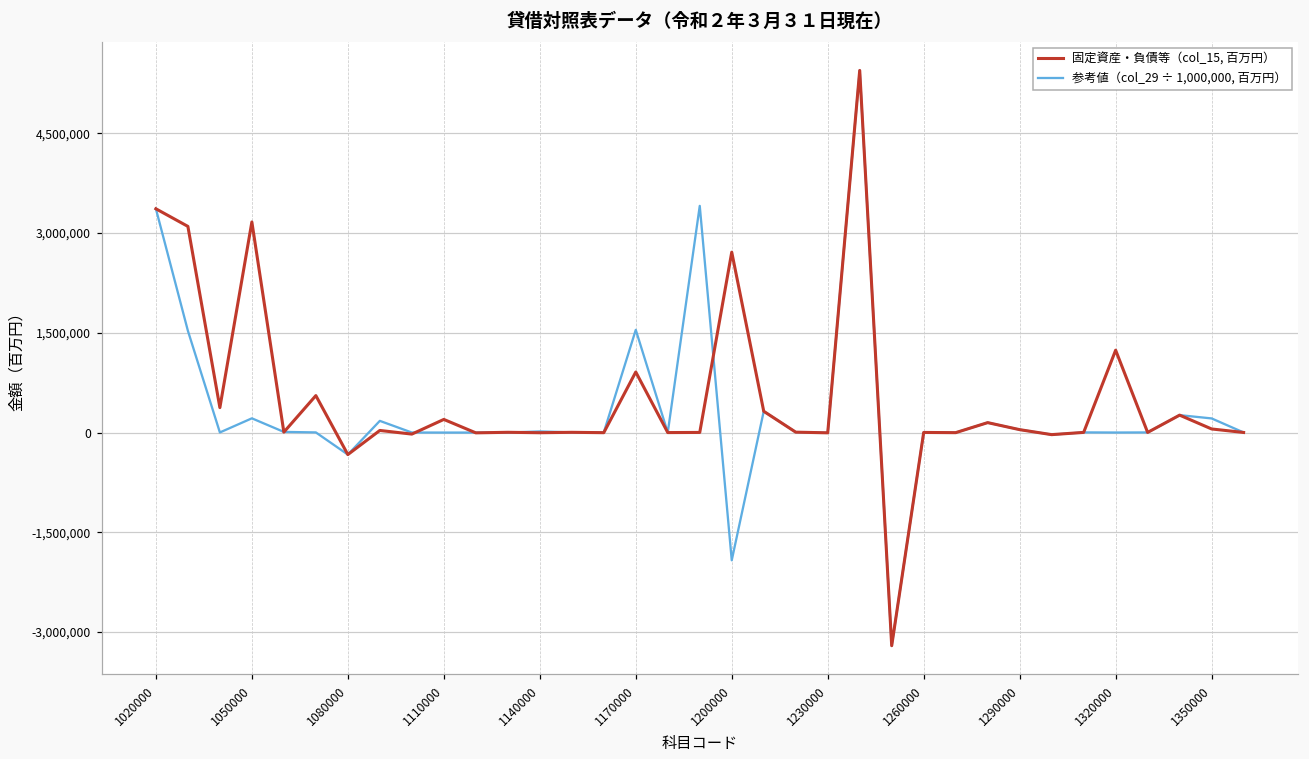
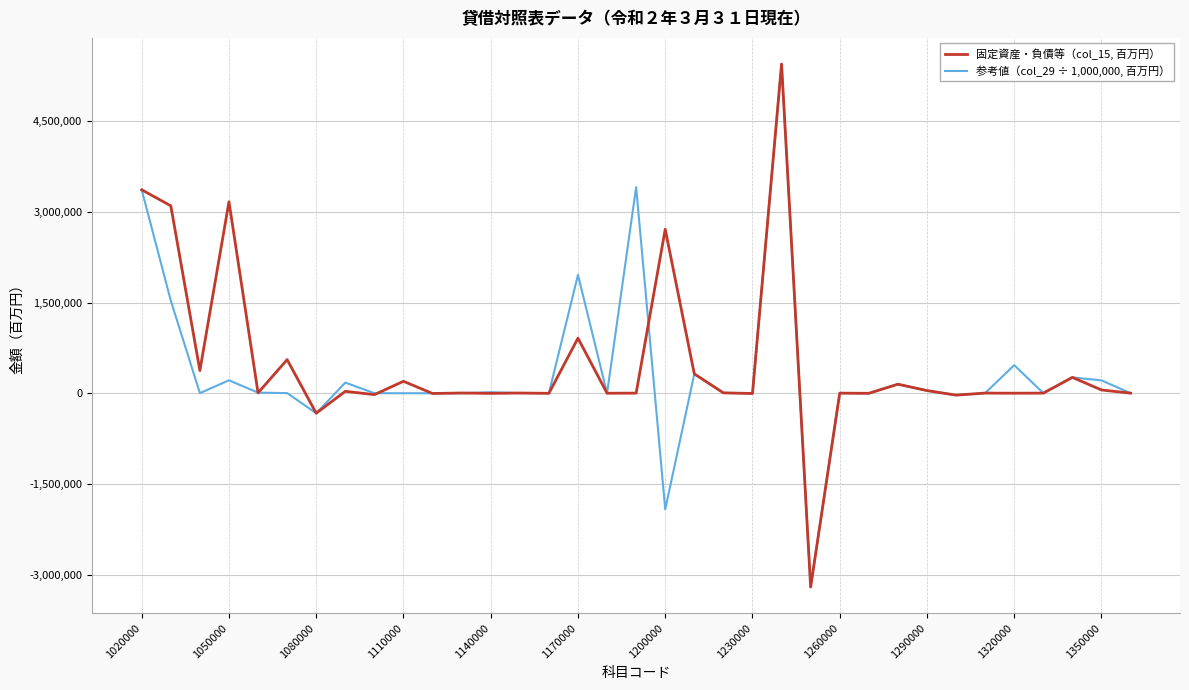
参考値（col_29 ÷ 1,000,000, 百万円）, 1170000: 1,500,000 -> 2,000,000
固定資産・負債等（col_15, 百万円）, 1320000: 1,200,000 -> 0
参考値（col_29 ÷ 1,000,000, 百万円）, 1320000: 0 -> 500,000
